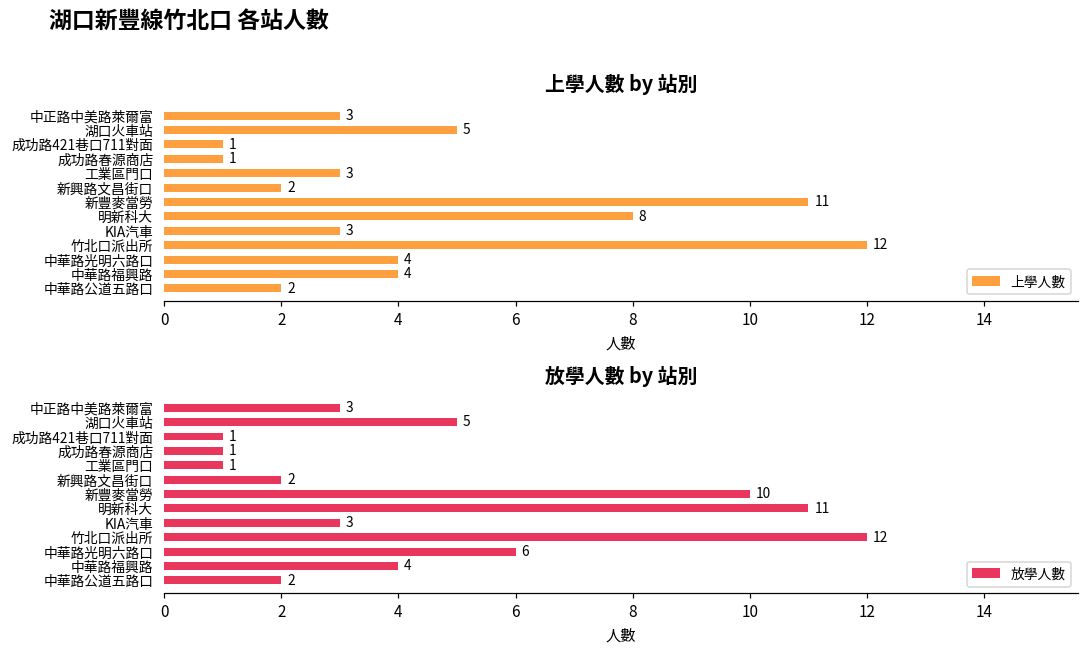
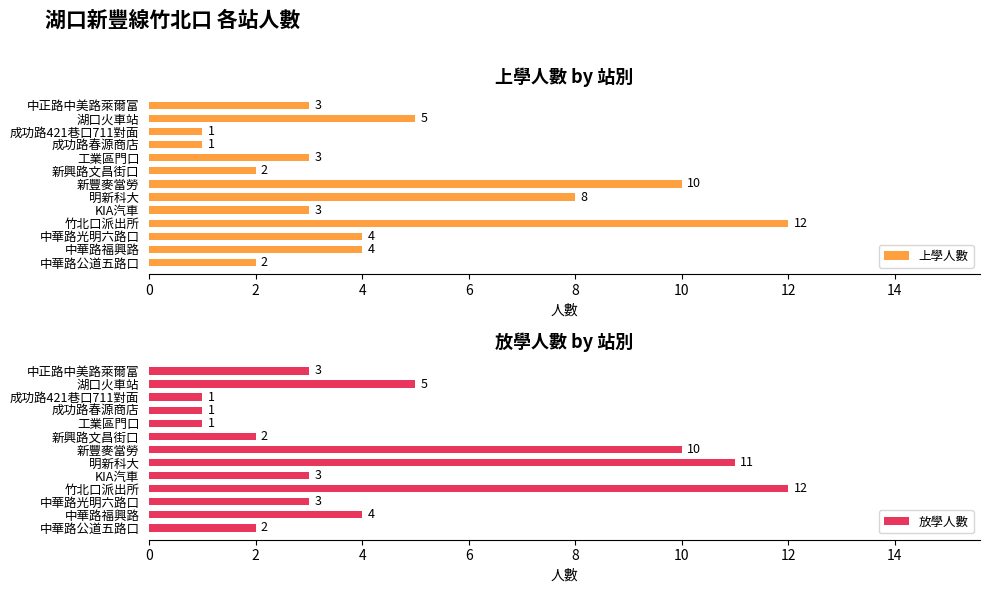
上學人數 by 站別, 新豐麥當勞: 11 -> 10
放學人數 by 站別, 中華路光明六路口: 6 -> 3
